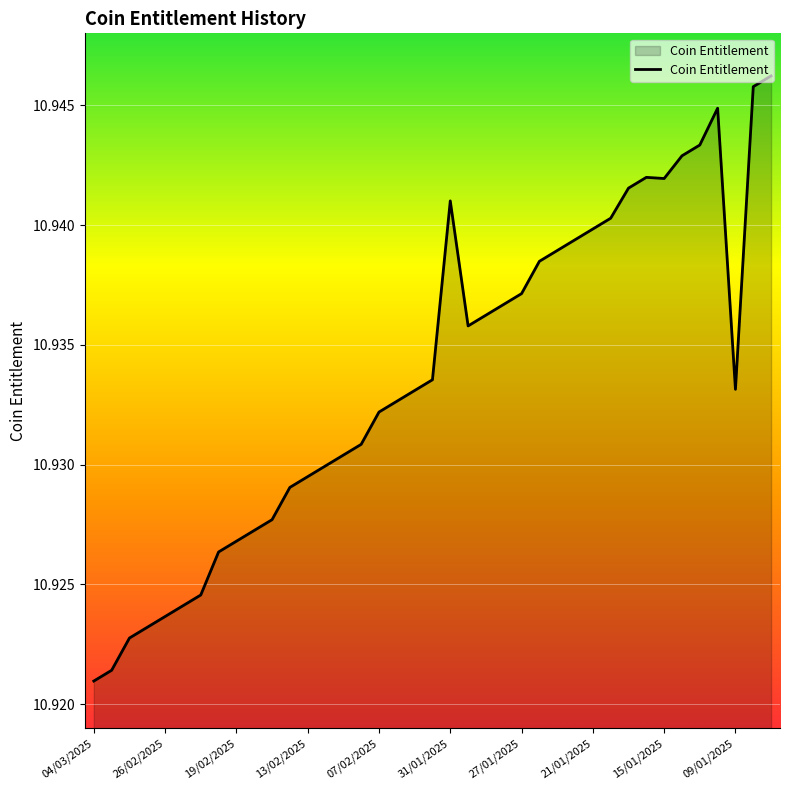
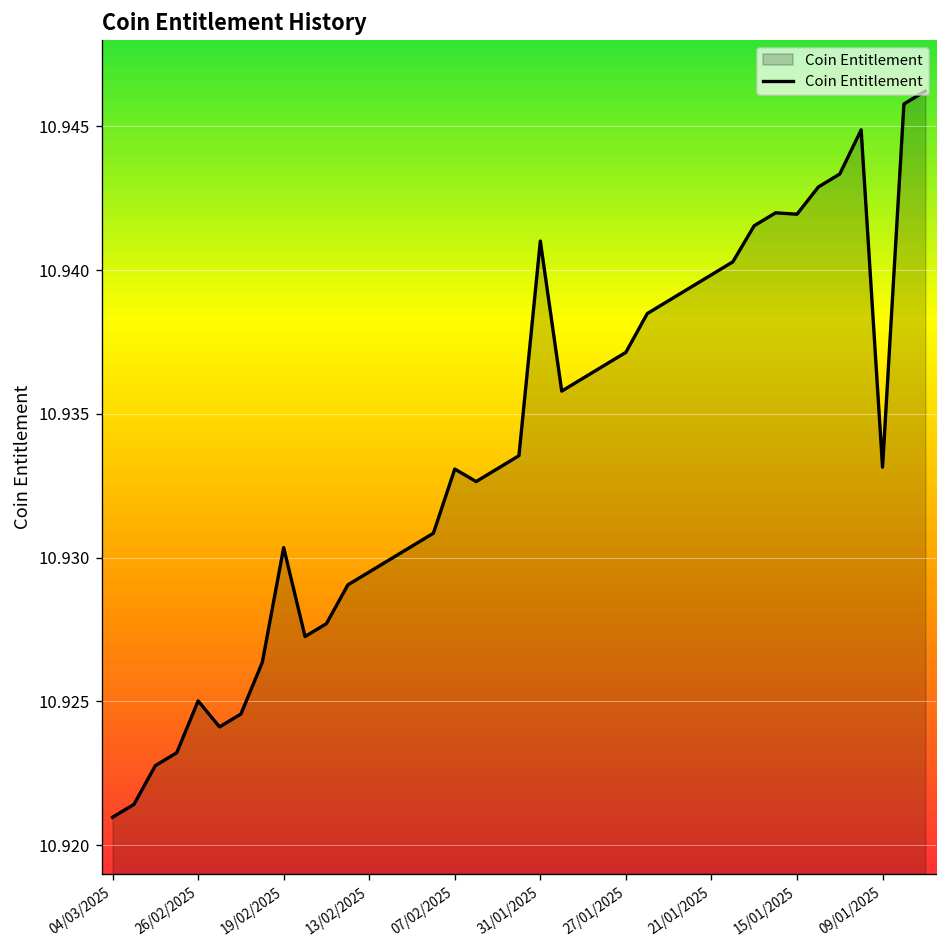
26/02/2025: 10.9237 -> 10.9250
19/02/2025: 10.9268 -> 10.9303
07/02/2025: 10.9322 -> 10.9331
